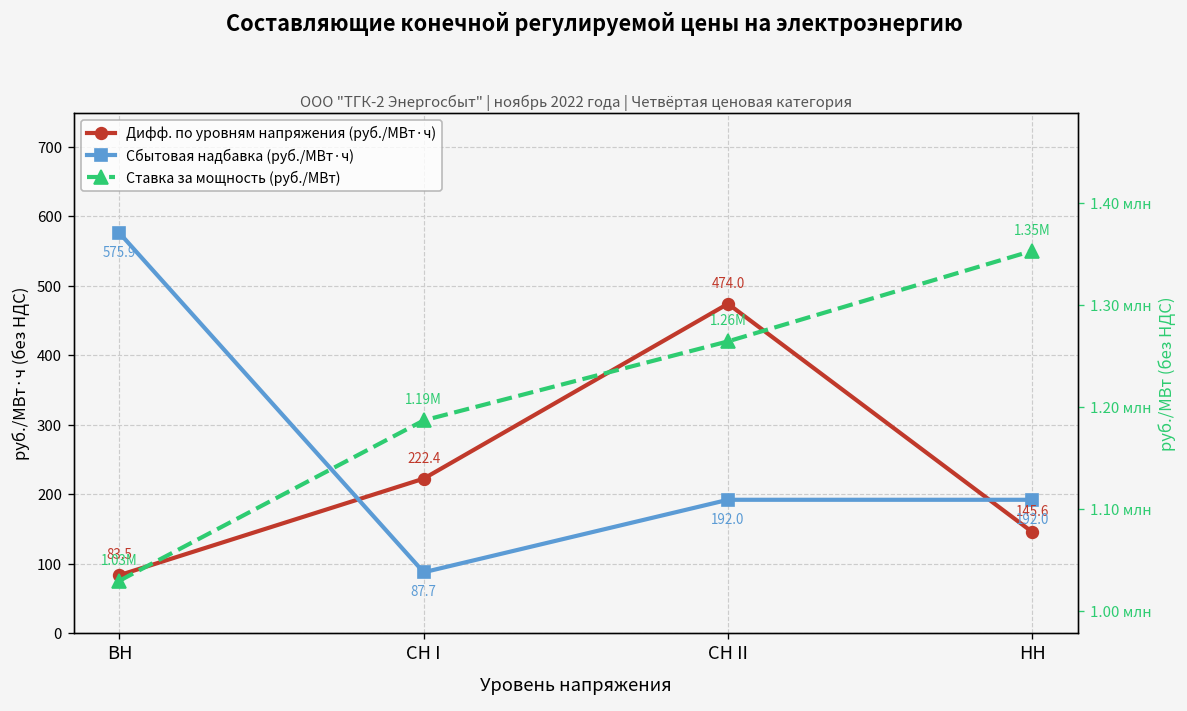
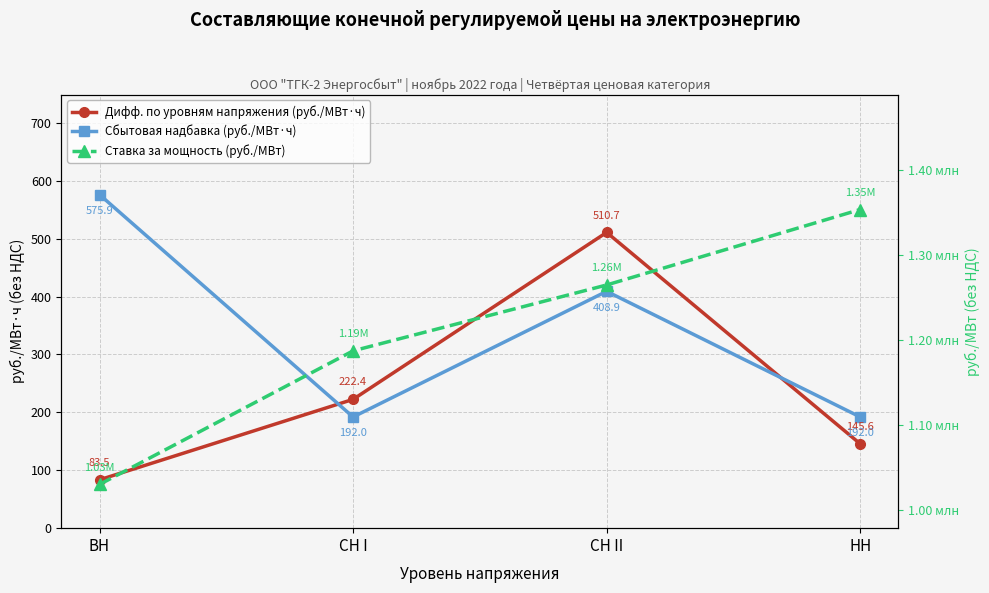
Сбытовая надбавка (руб./МВт·ч), СН I: 87.7 -> 192.0
Дифф. по уровням напряжения (руб./МВт·ч), СН II: 474.0 -> 510.7
Сбытовая надбавка (руб./МВт·ч), СН II: 192.0 -> 408.9
